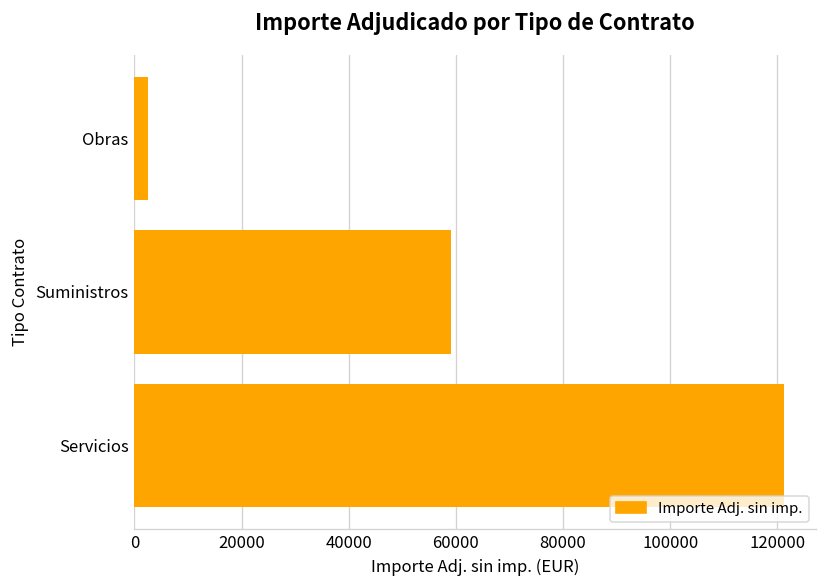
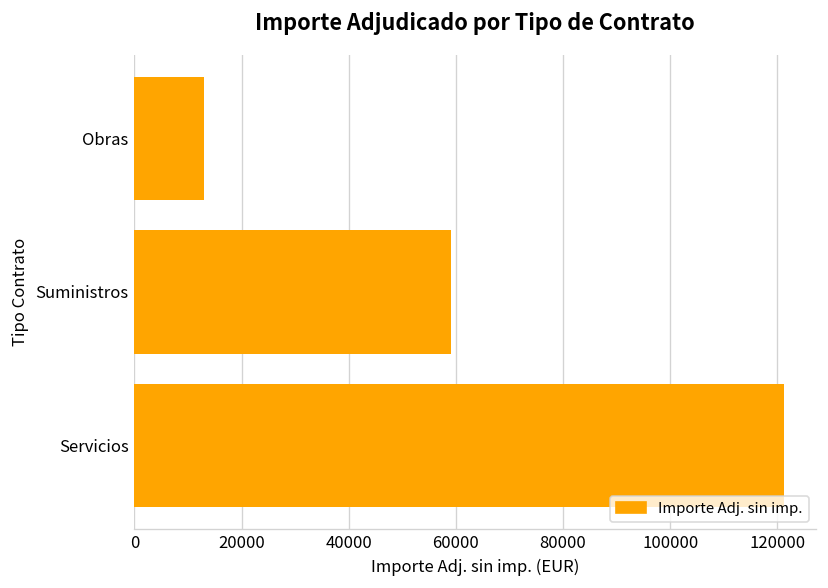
Obras: 3000 -> 13000
